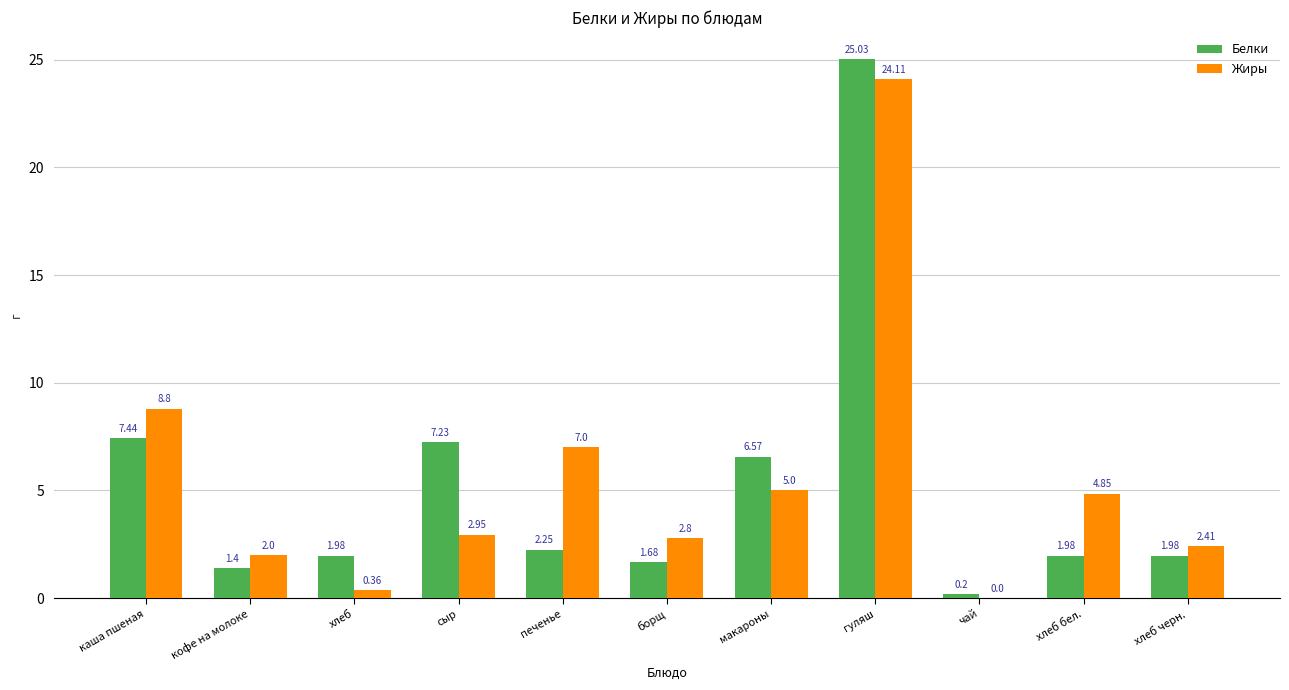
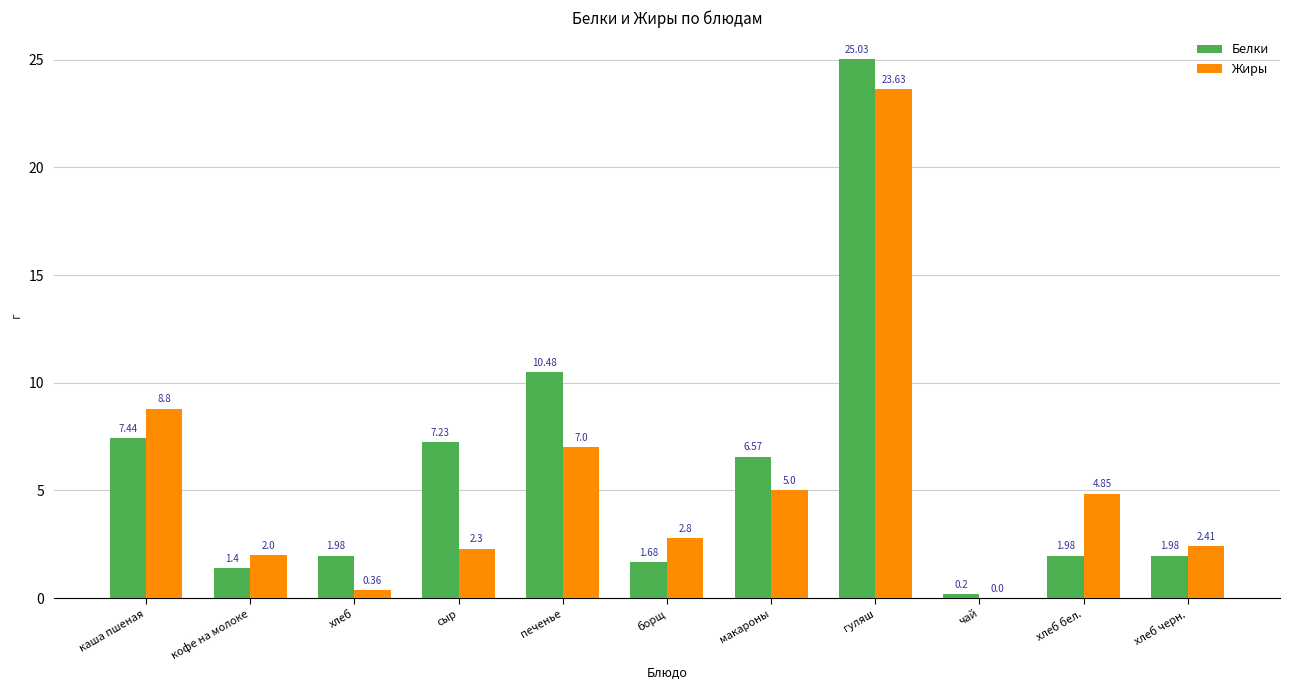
Жиры, сыр: 2.95 -> 2.3
Белки, печенье: 2.25 -> 10.48
Жиры, гуляш: 24.11 -> 23.63
